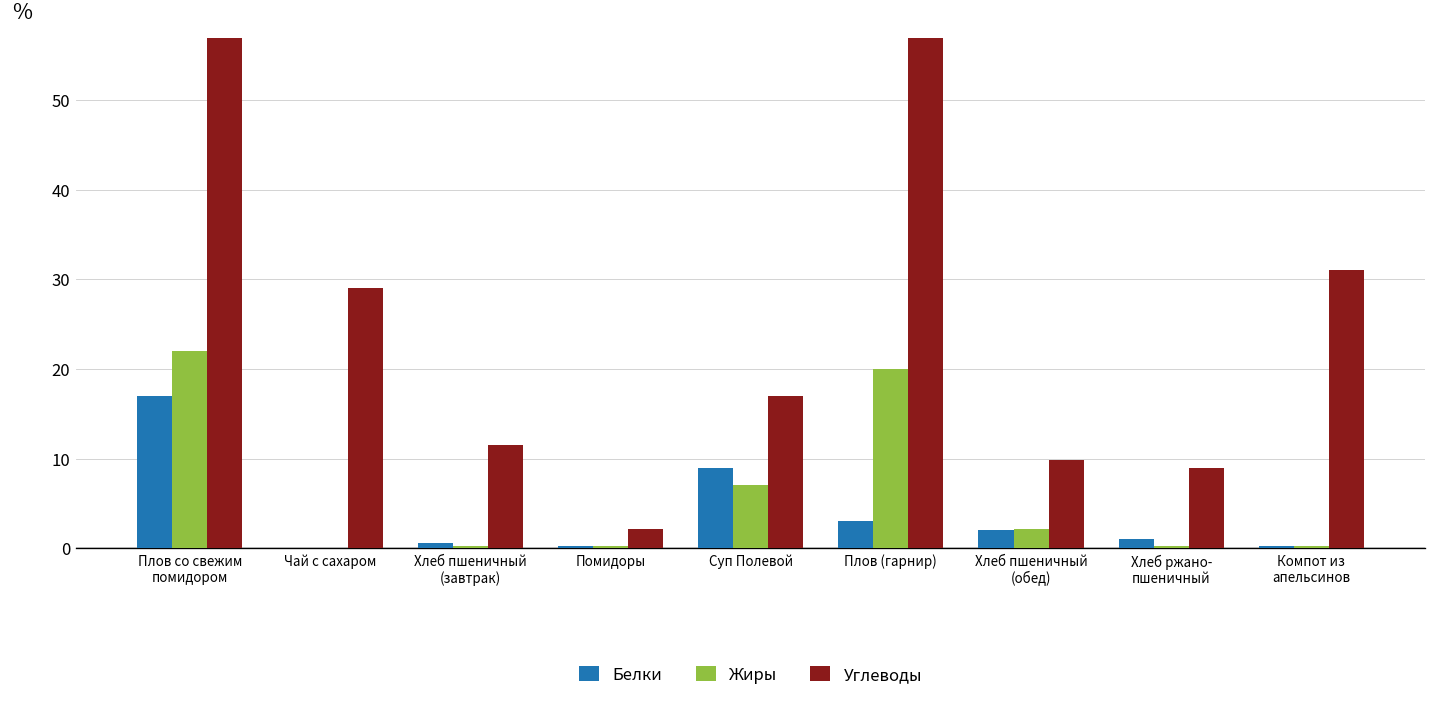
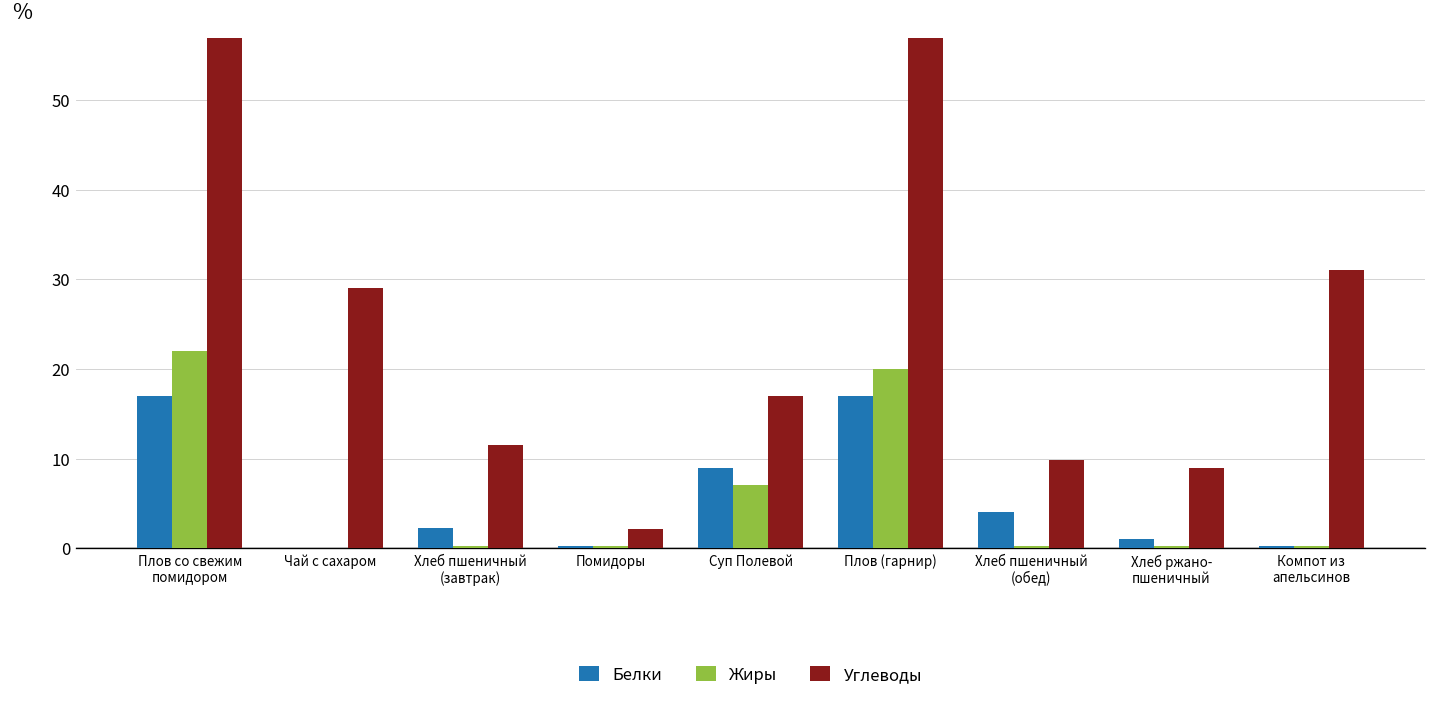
Белки, Хлеб пшеничный (завтрак): 1 -> 2
Белки, Плов (гарнир): 3 -> 17
Белки, Хлеб пшеничный (обед): 2 -> 4
Жиры, Хлеб пшеничный (обед): 2 -> 0
